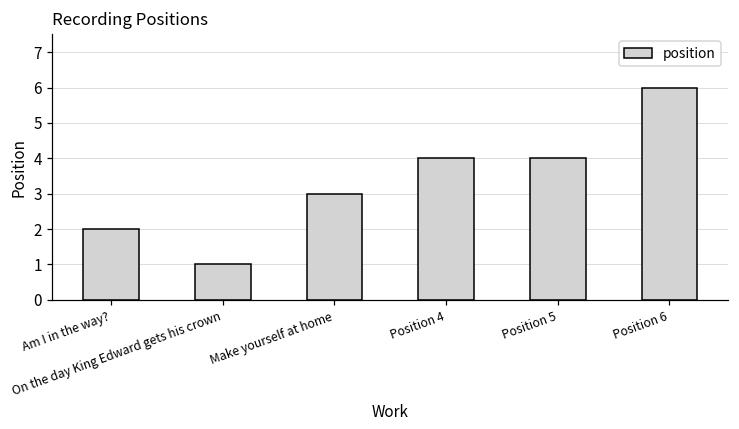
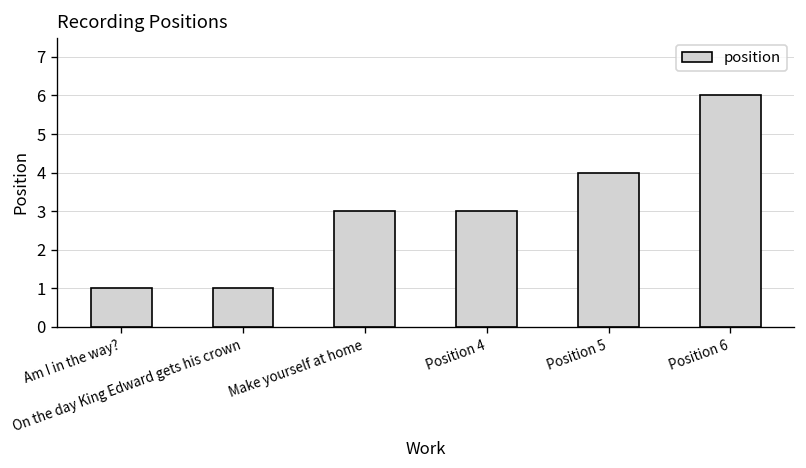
Am I in the way?: 2 -> 1
Position 4: 4 -> 3
